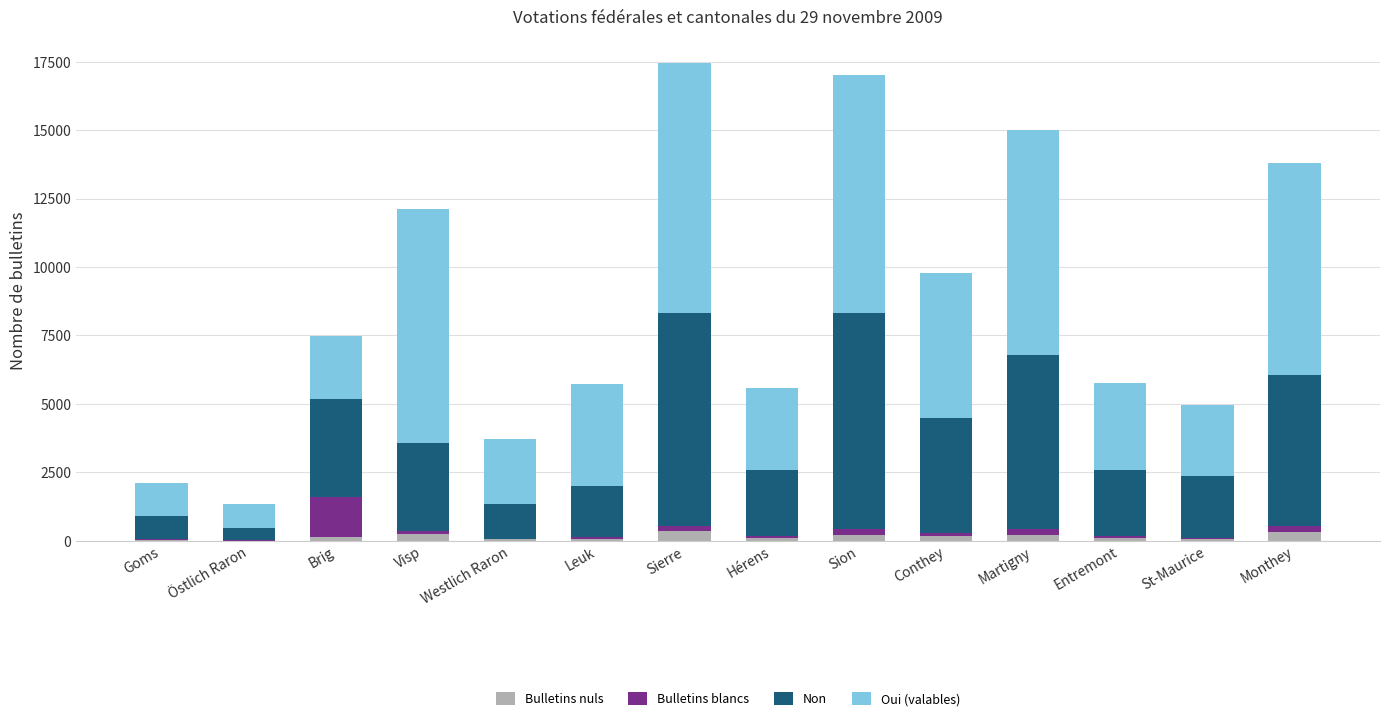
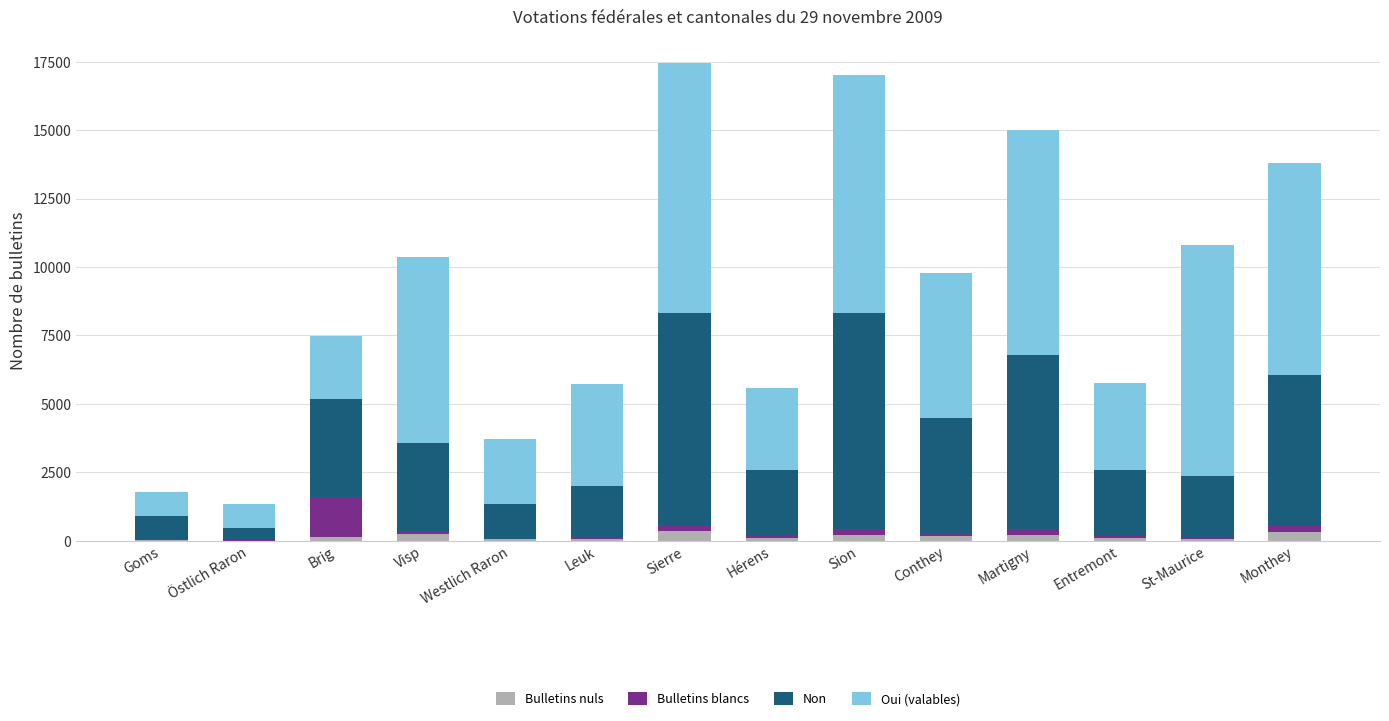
Oui (valables), Goms: 1200 -> 900
Oui (valables), Visp: 8600 -> 6800
Oui (valables), St-Maurice: 2600 -> 8400
